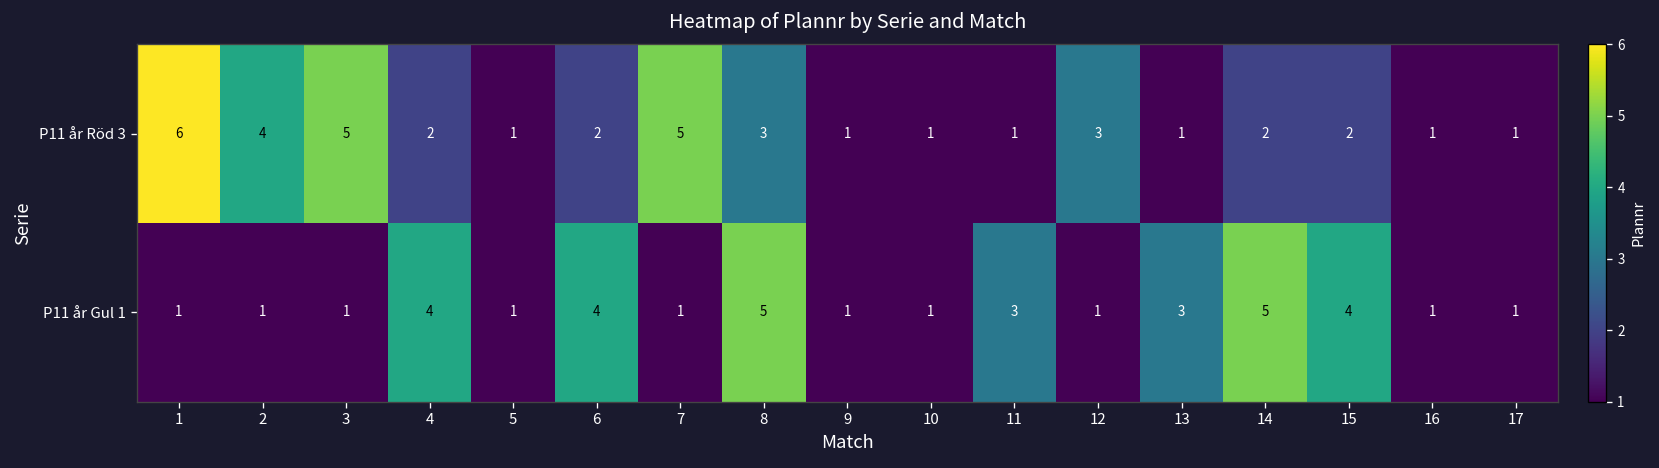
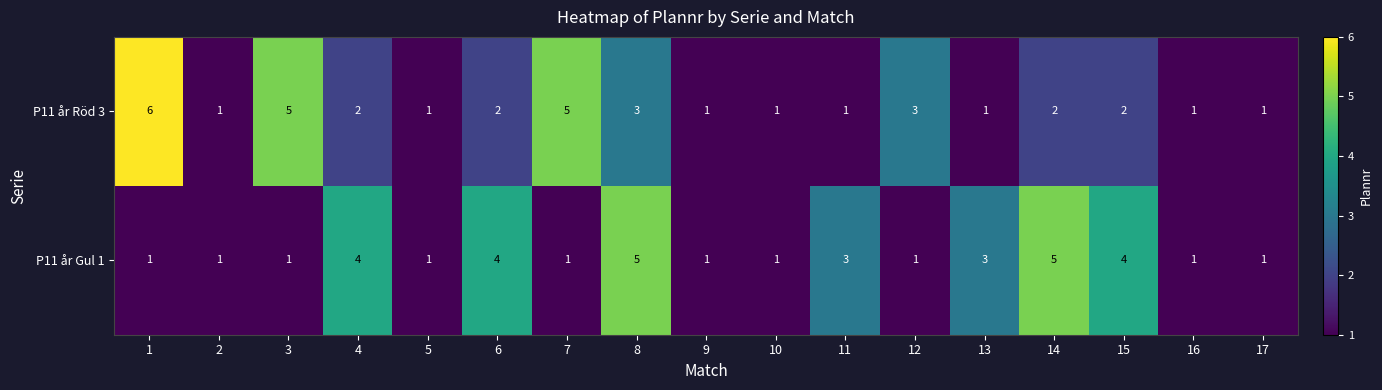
P11 år Röd 3, 2: 4 -> 1
